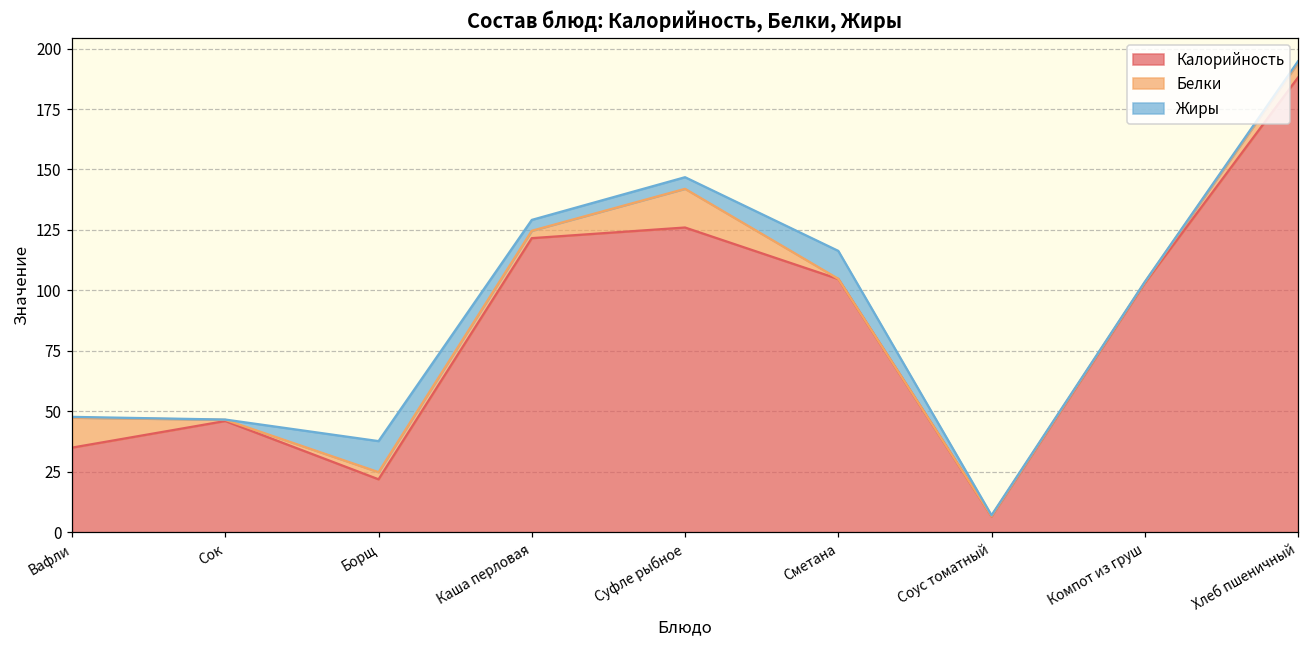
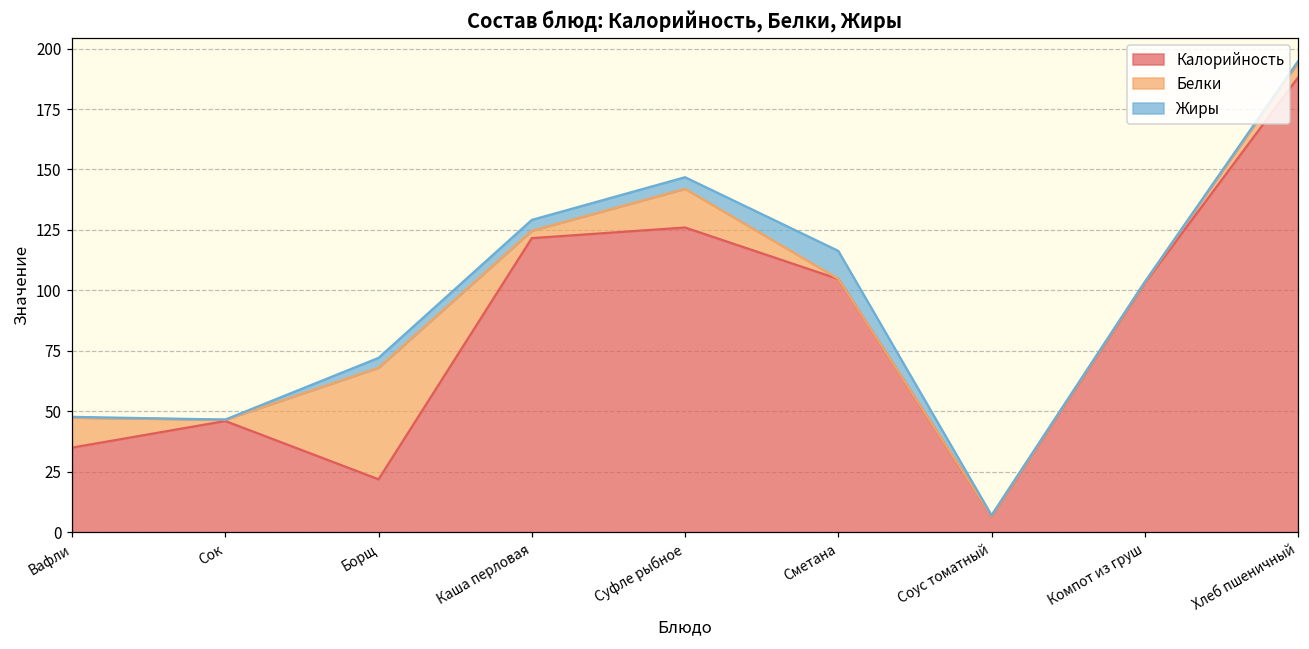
Белки, Борщ: 3 -> 46
Жиры, Борщ: 13 -> 4
